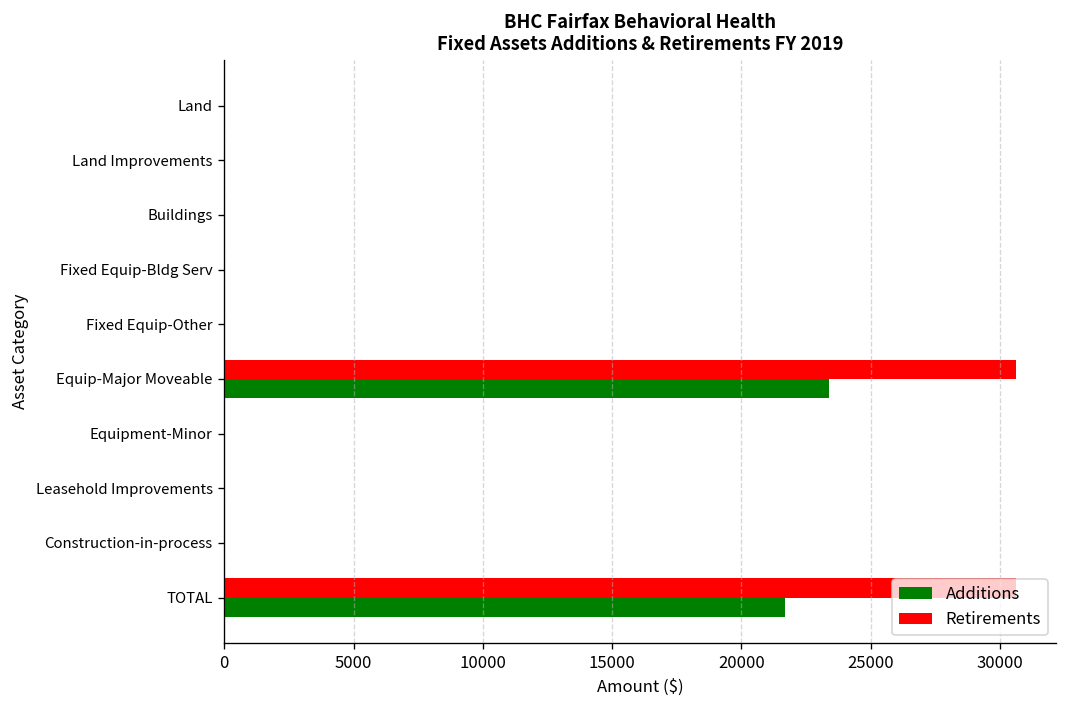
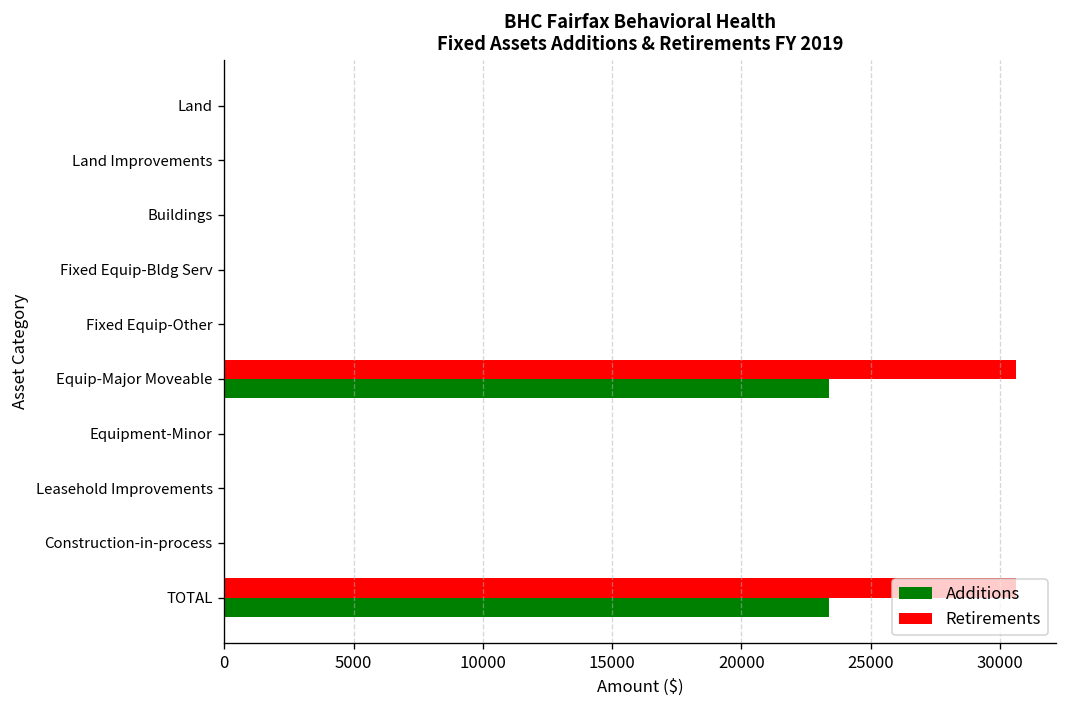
Additions, TOTAL: 21700 -> 23400
